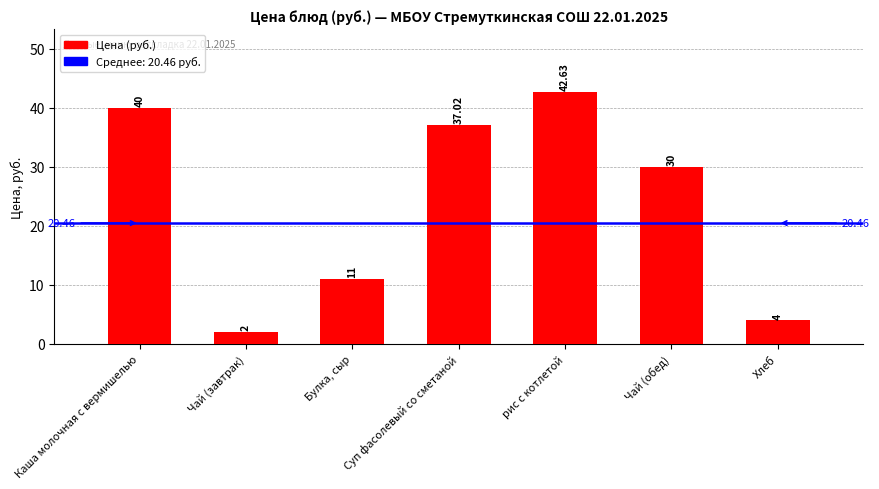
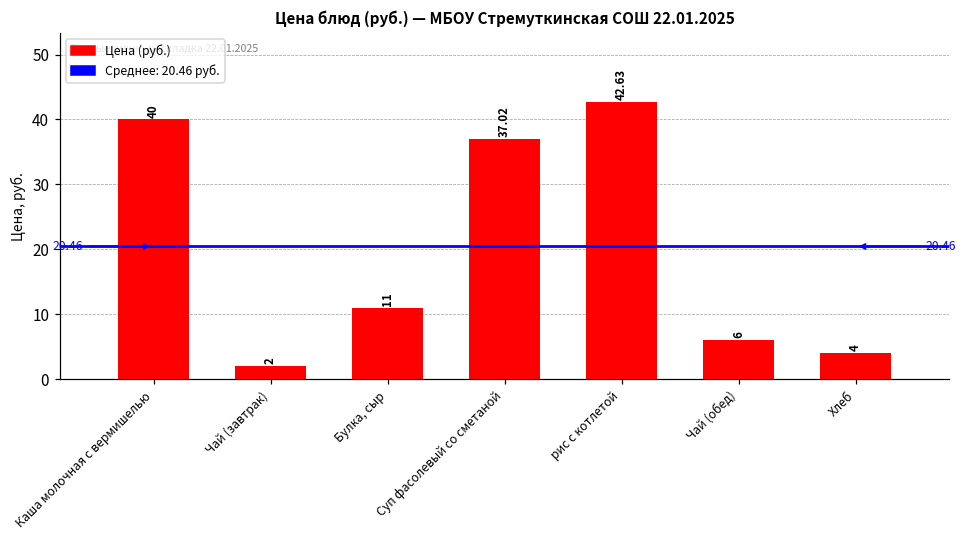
Чай (обед): 30 -> 6
